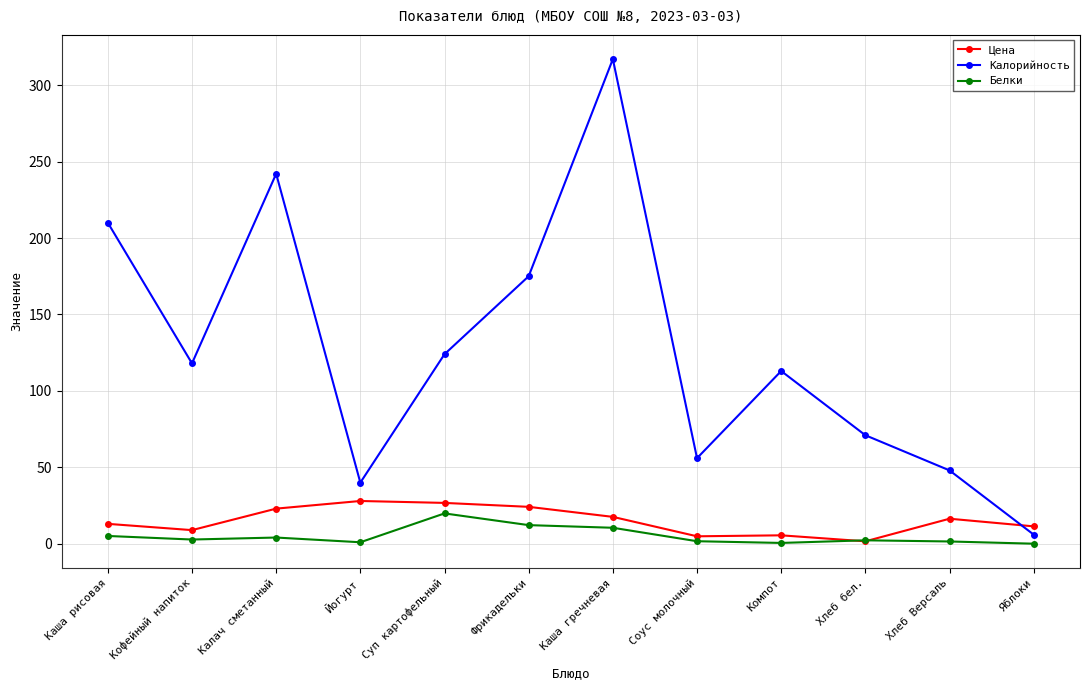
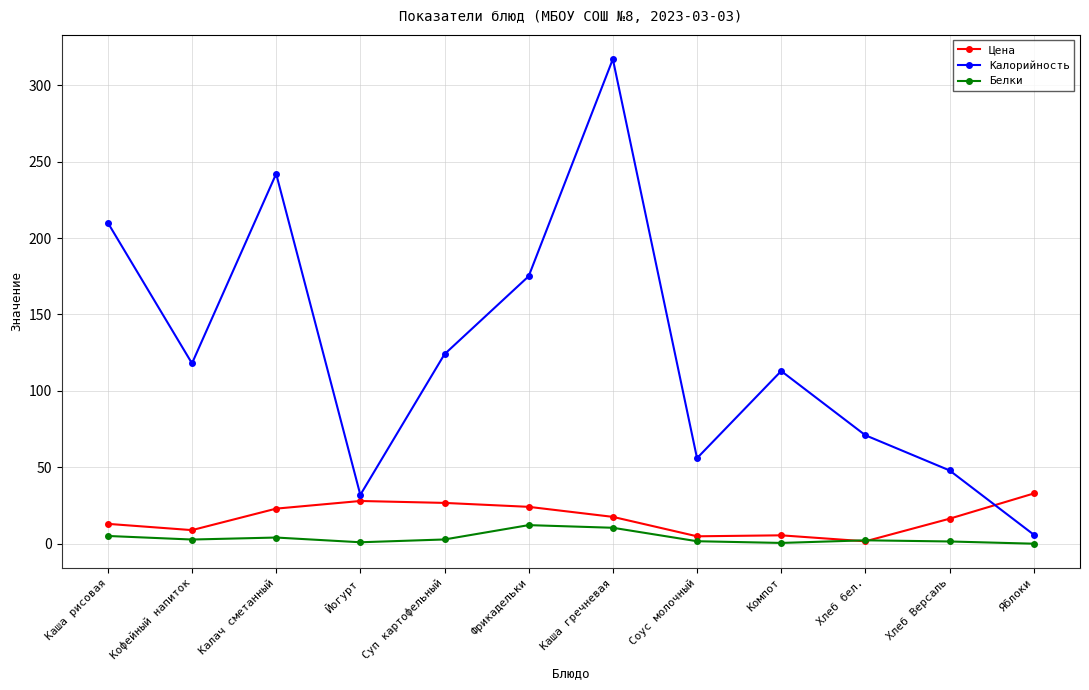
Калорийность, Йогурт: 40 -> 32
Белки, Суп картофельный: 20 -> 3
Цена, Яблоки: 11 -> 33
